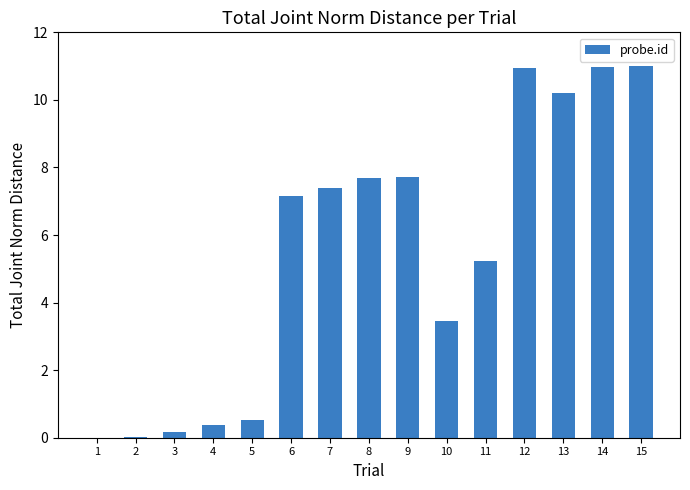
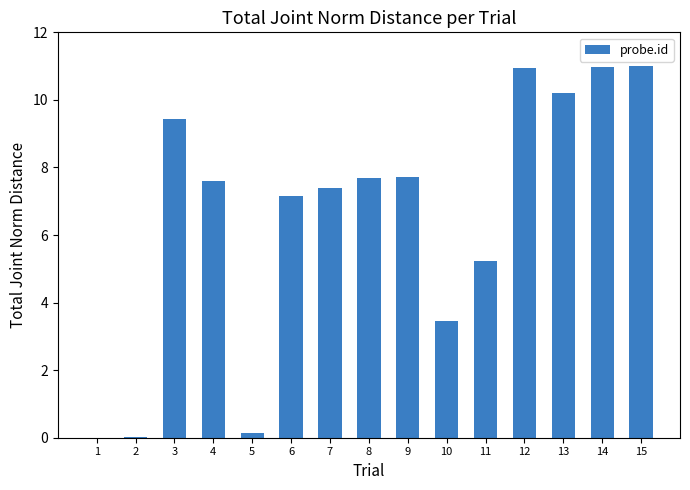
3: 0.2 -> 9.4
4: 0.4 -> 7.6
5: 0.5 -> 0.1
